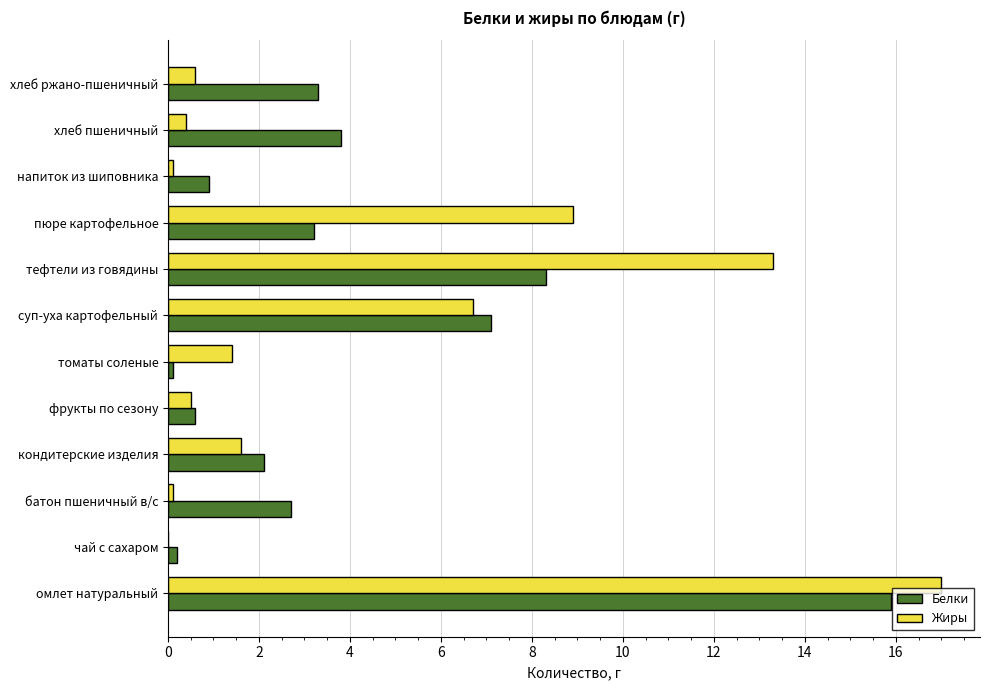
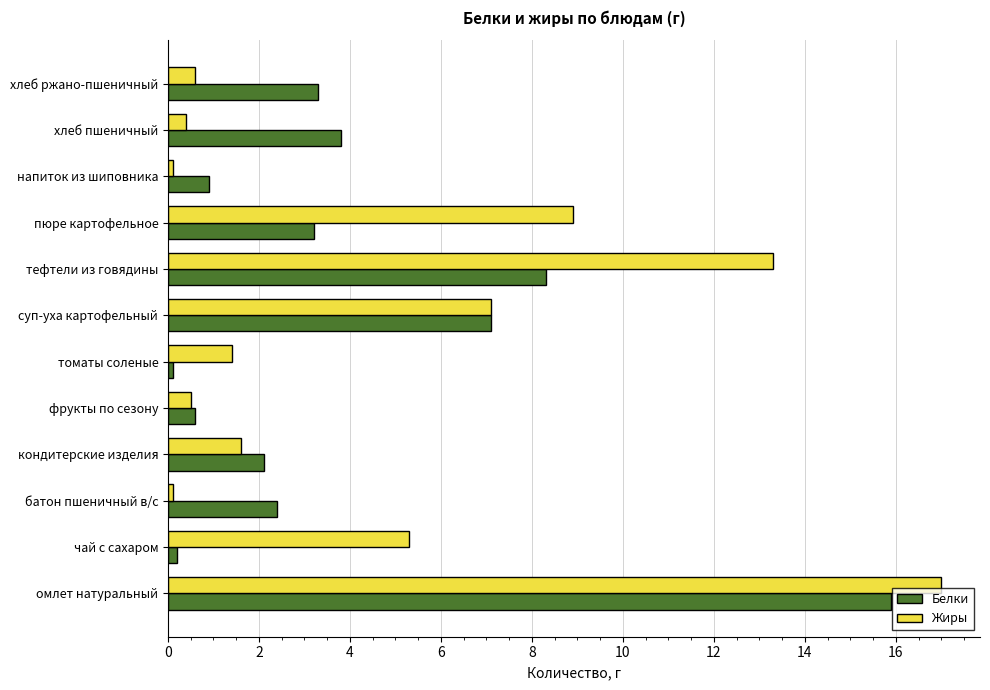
Жиры, суп-уха картофельный: 6.7 -> 7.1
Белки, батон пшеничный в/с: 2.7 -> 2.4
Жиры, чай с сахаром: 0.0 -> 5.3
